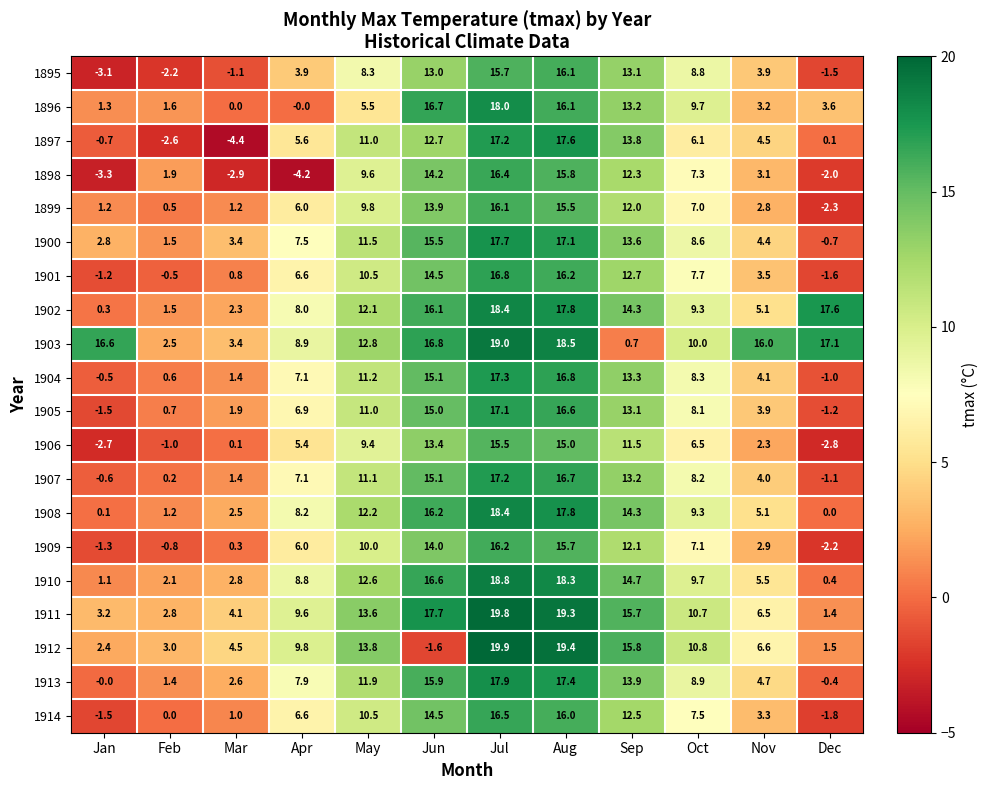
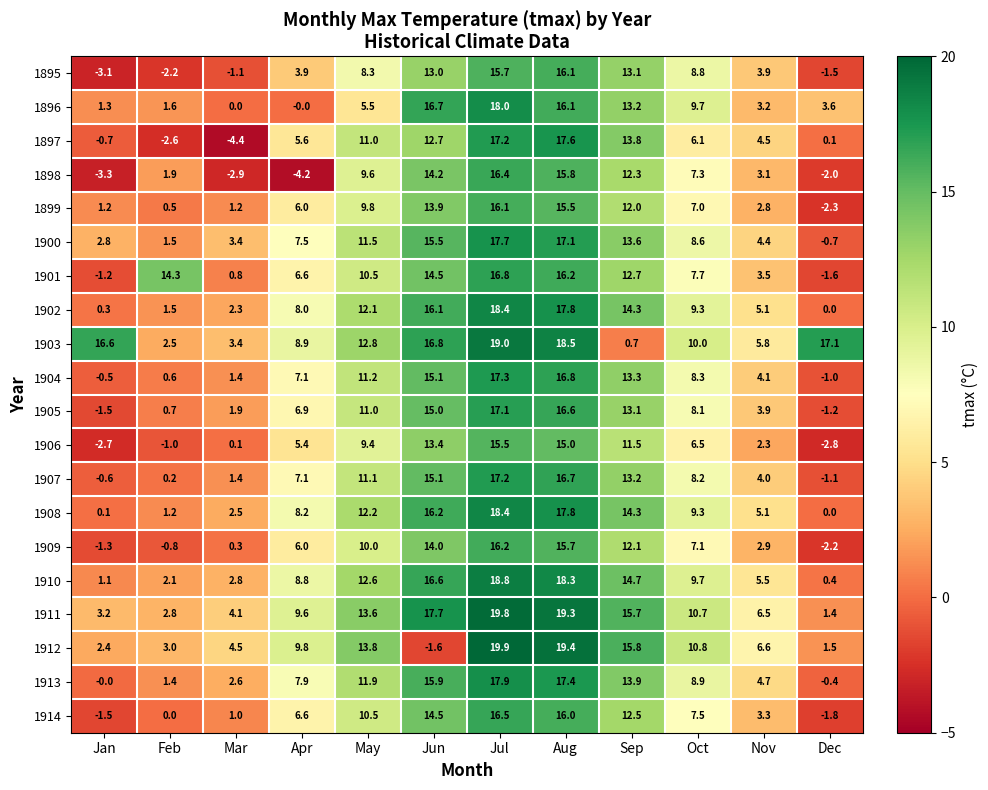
1901, Feb: -0.5 -> 14.3
1902, Dec: 17.6 -> 0.0
1903, Nov: 16.0 -> 5.8
